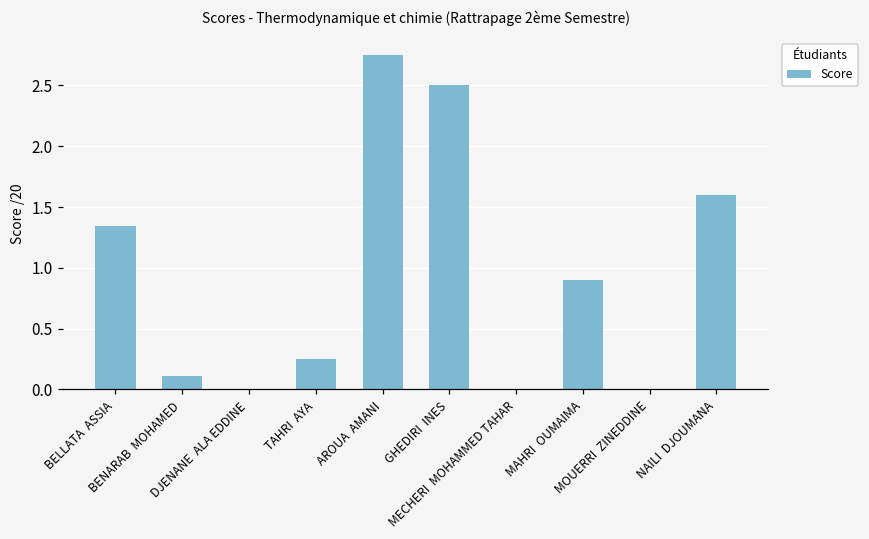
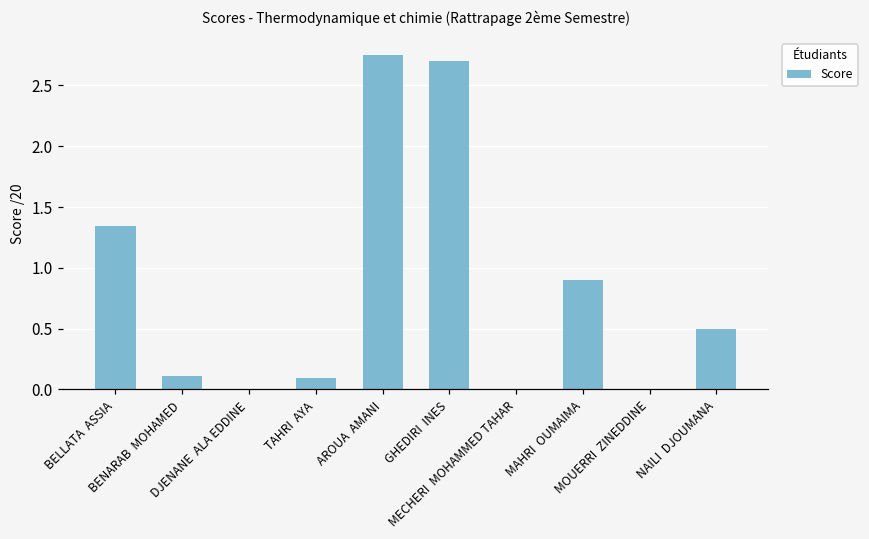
TAHRI AYA: 0.25 -> 0.09
GHEDIRI INES: 2.5 -> 2.7
NAILI DJOUMANA: 1.6 -> 0.5
